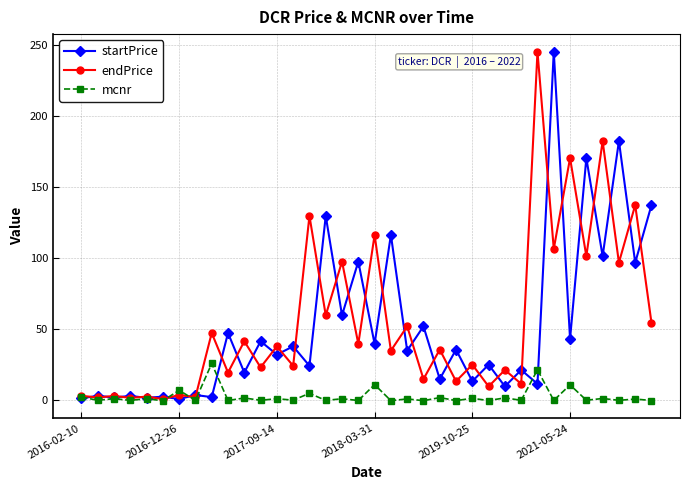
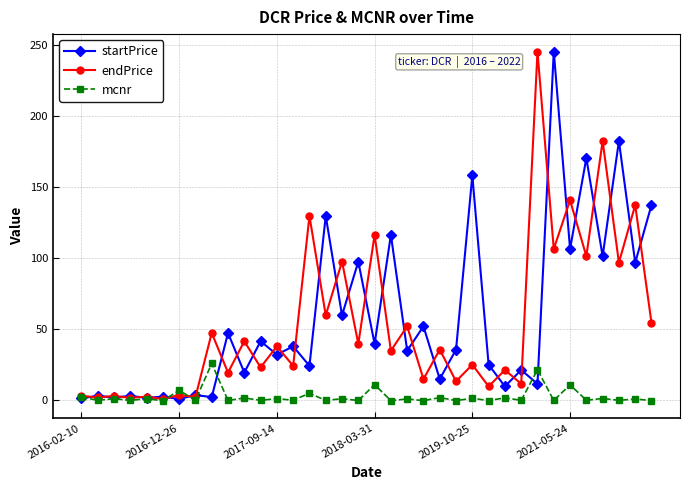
startPrice, 2019-10-25: 13 -> 158
startPrice, 2021-05-24: 43 -> 106
endPrice, 2021-05-24: 170 -> 140
